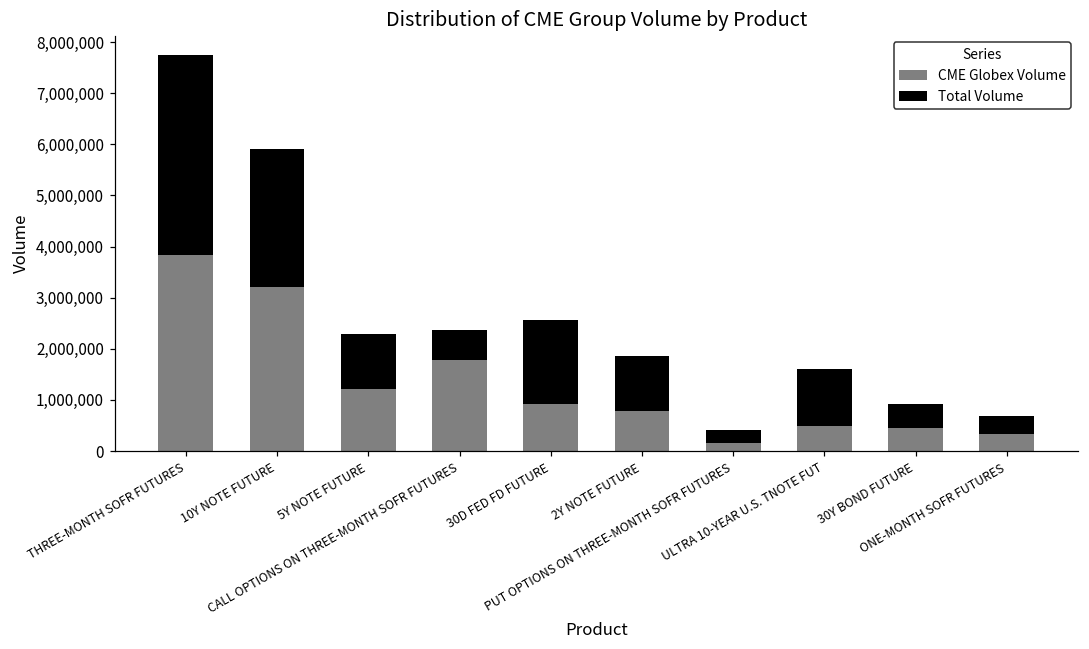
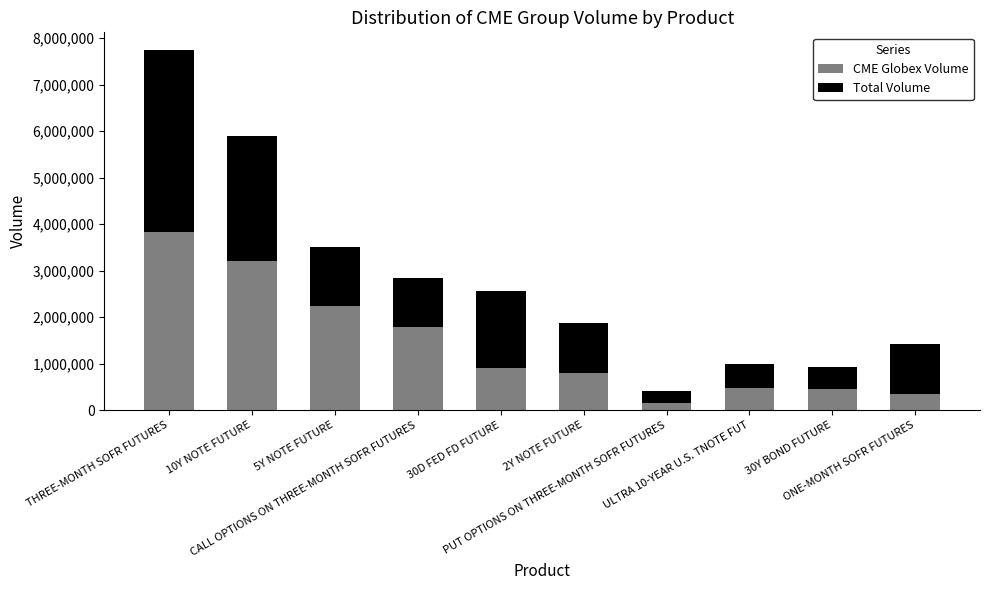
CME Globex Volume, 5Y NOTE FUTURE: 1,200,000 -> 2,200,000
Total Volume, 5Y NOTE FUTURE: 1,100,000 -> 1,300,000
Total Volume, CALL OPTIONS ON THREE-MONTH SOFR FUTURES: 600,000 -> 1,100,000
Total Volume, ULTRA 10-YEAR U.S. TNOTE FUT: 1,100,000 -> 500,000
Total Volume, ONE-MONTH SOFR FUTURES: 300,000 -> 1,100,000
